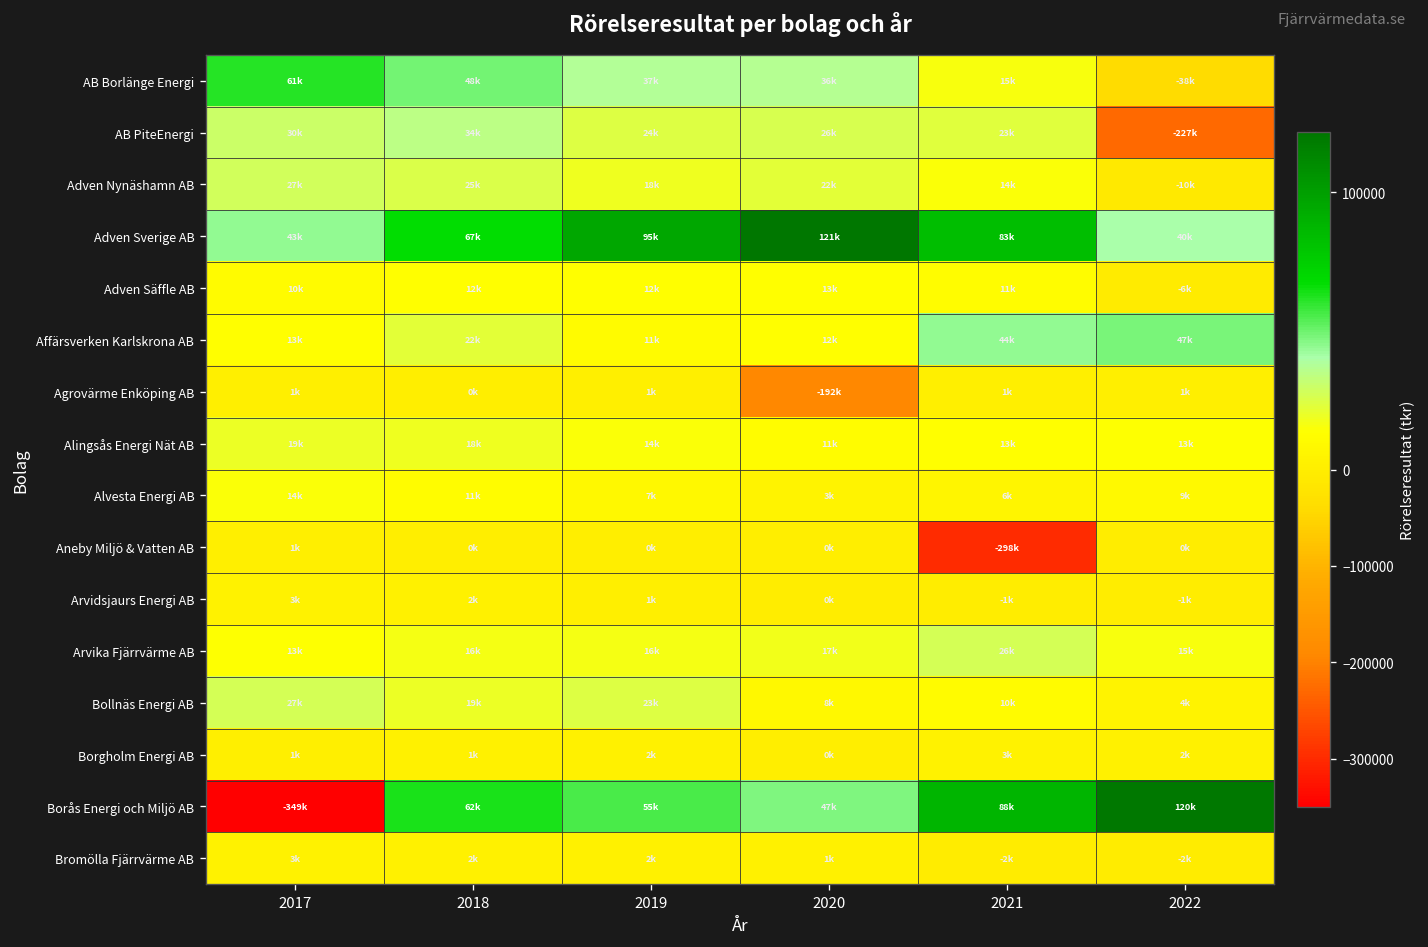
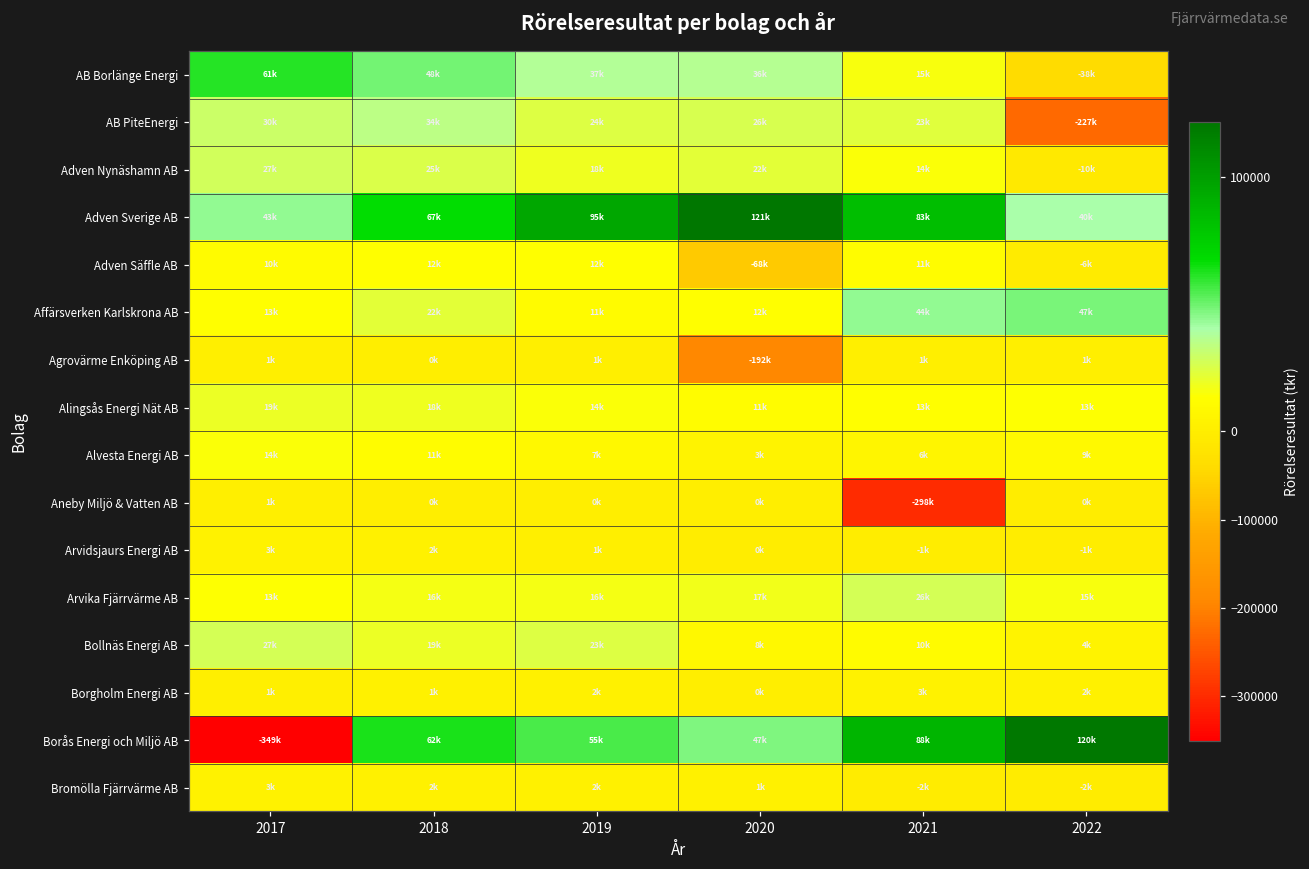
Adven Säffle AB, 2020: 13k -> -68k
